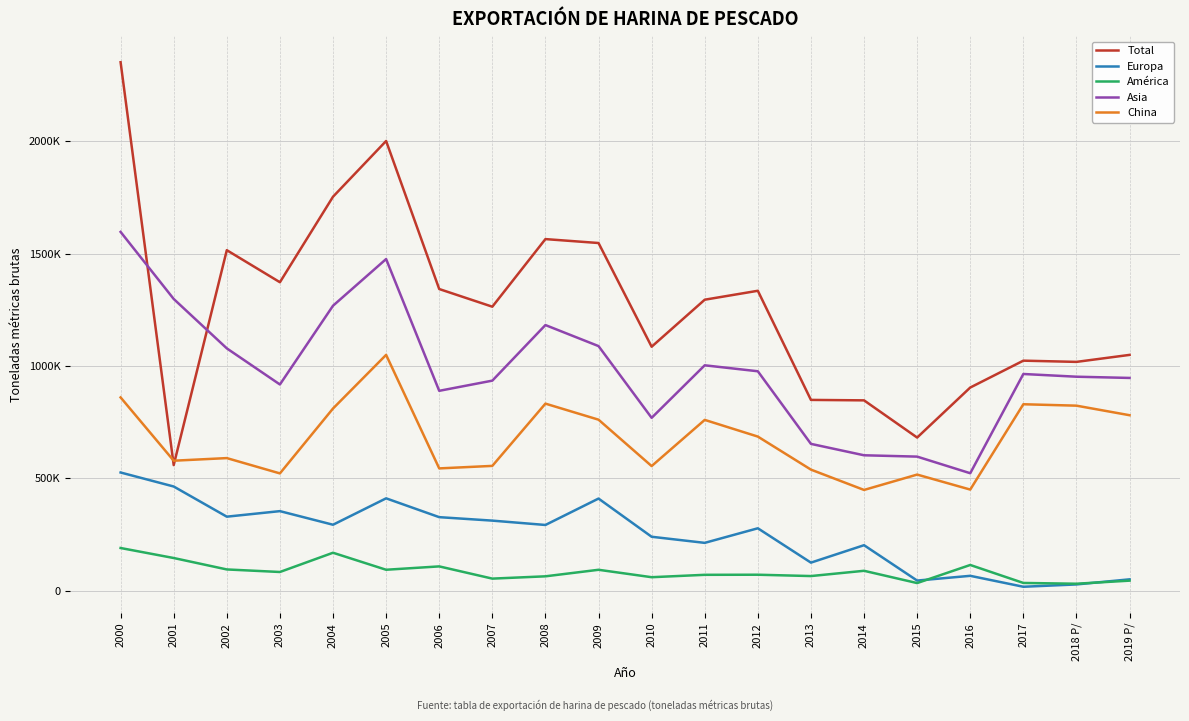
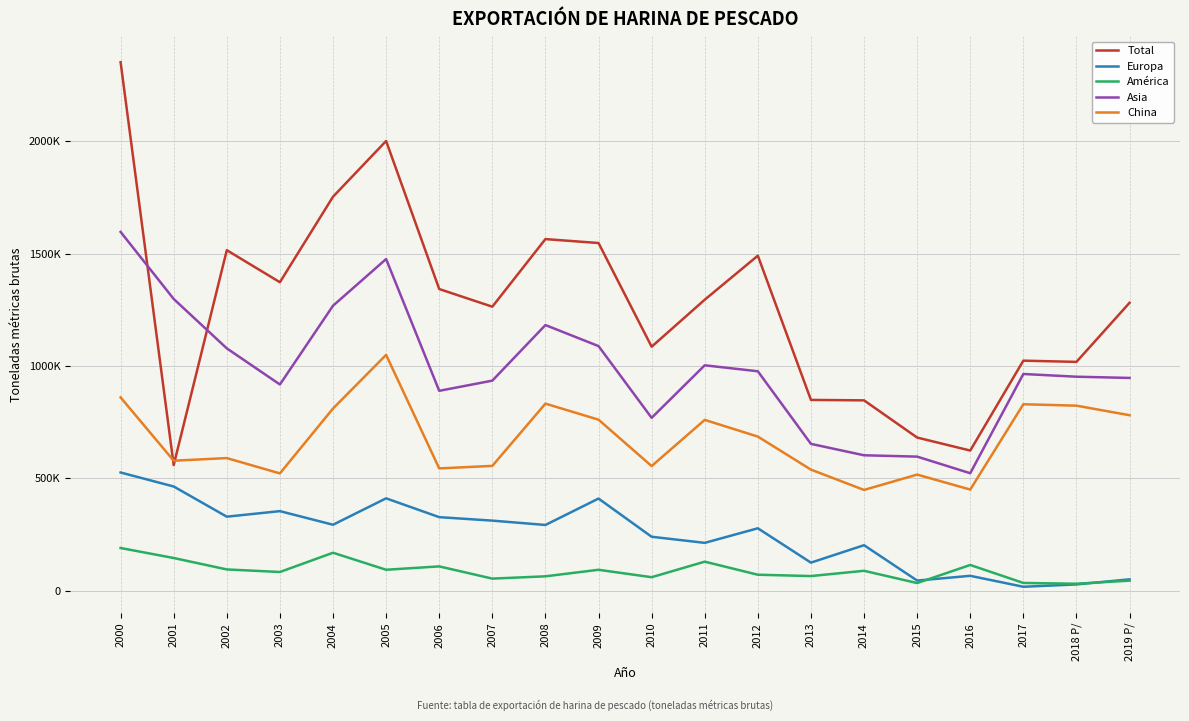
América, 2011: 70000 -> 130000
Total, 2012: 1330000 -> 1490000
Total, 2016: 900000 -> 620000
Total, 2019 P/: 1050000 -> 1280000
